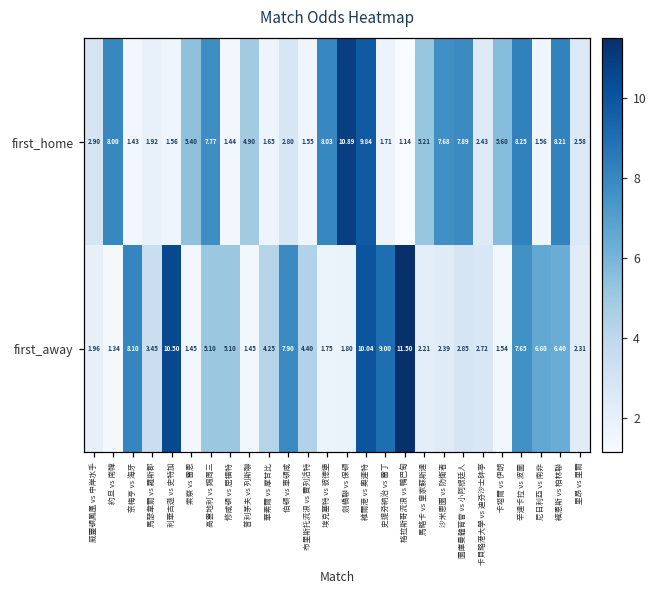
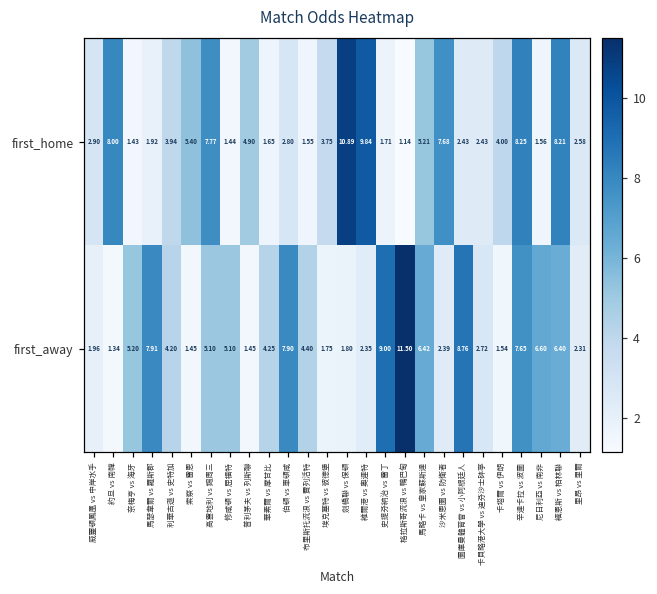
first_home, 利華古遜 vs 史特加: 1.56 -> 3.94
first_home, 埃克塞特 vs 彼德堡: 8.03 -> 3.75
first_home, 圖庫曼體育會 vs 小阿根廷人: 7.89 -> 2.43
first_home, 卡塔爾 vs 伊朗: 5.60 -> 4.00
first_away, 奈梅亨 vs 海牙: 8.10 -> 5.20
first_away, 馬瑟韋爾 vs 羅斯郡: 3.45 -> 7.91
first_away, 利華古遜 vs 史特加: 10.50 -> 4.20
first_away, 維爾港 vs 奧連特: 10.04 -> 2.35
first_away, 馬略卡 vs 皇家蘇斯達: 2.21 -> 6.42
first_away, 圖庫曼體育會 vs 小阿根廷人: 2.85 -> 8.76
